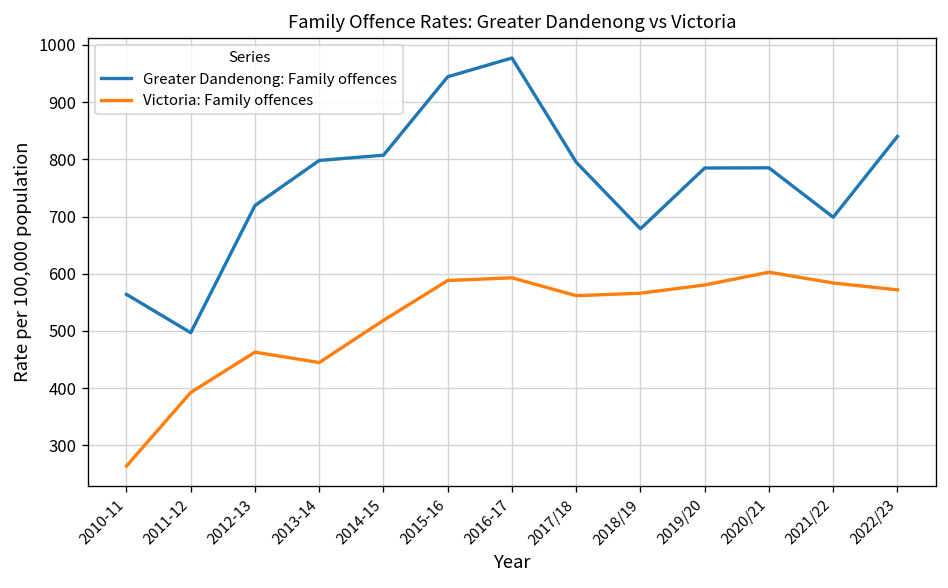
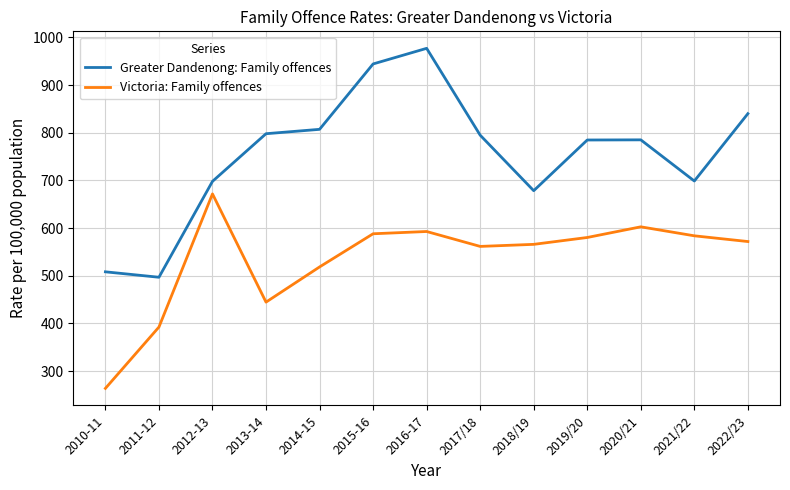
Greater Dandenong: Family offences, 2010-11: 560 -> 510
Greater Dandenong: Family offences, 2012-13: 720 -> 700
Victoria: Family offences, 2012-13: 460 -> 670
